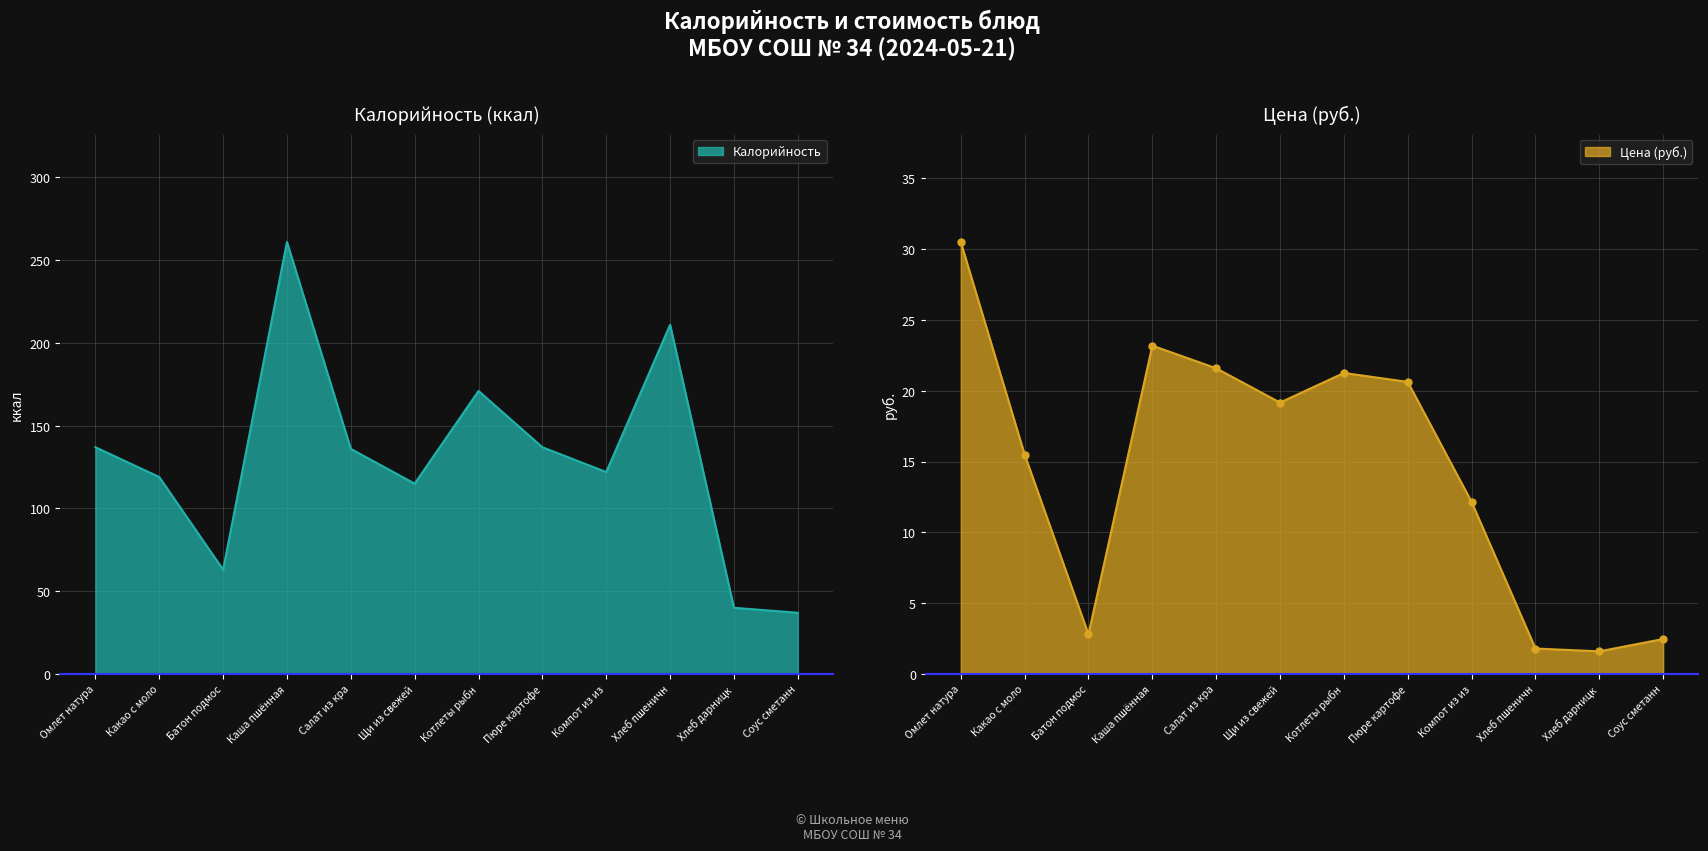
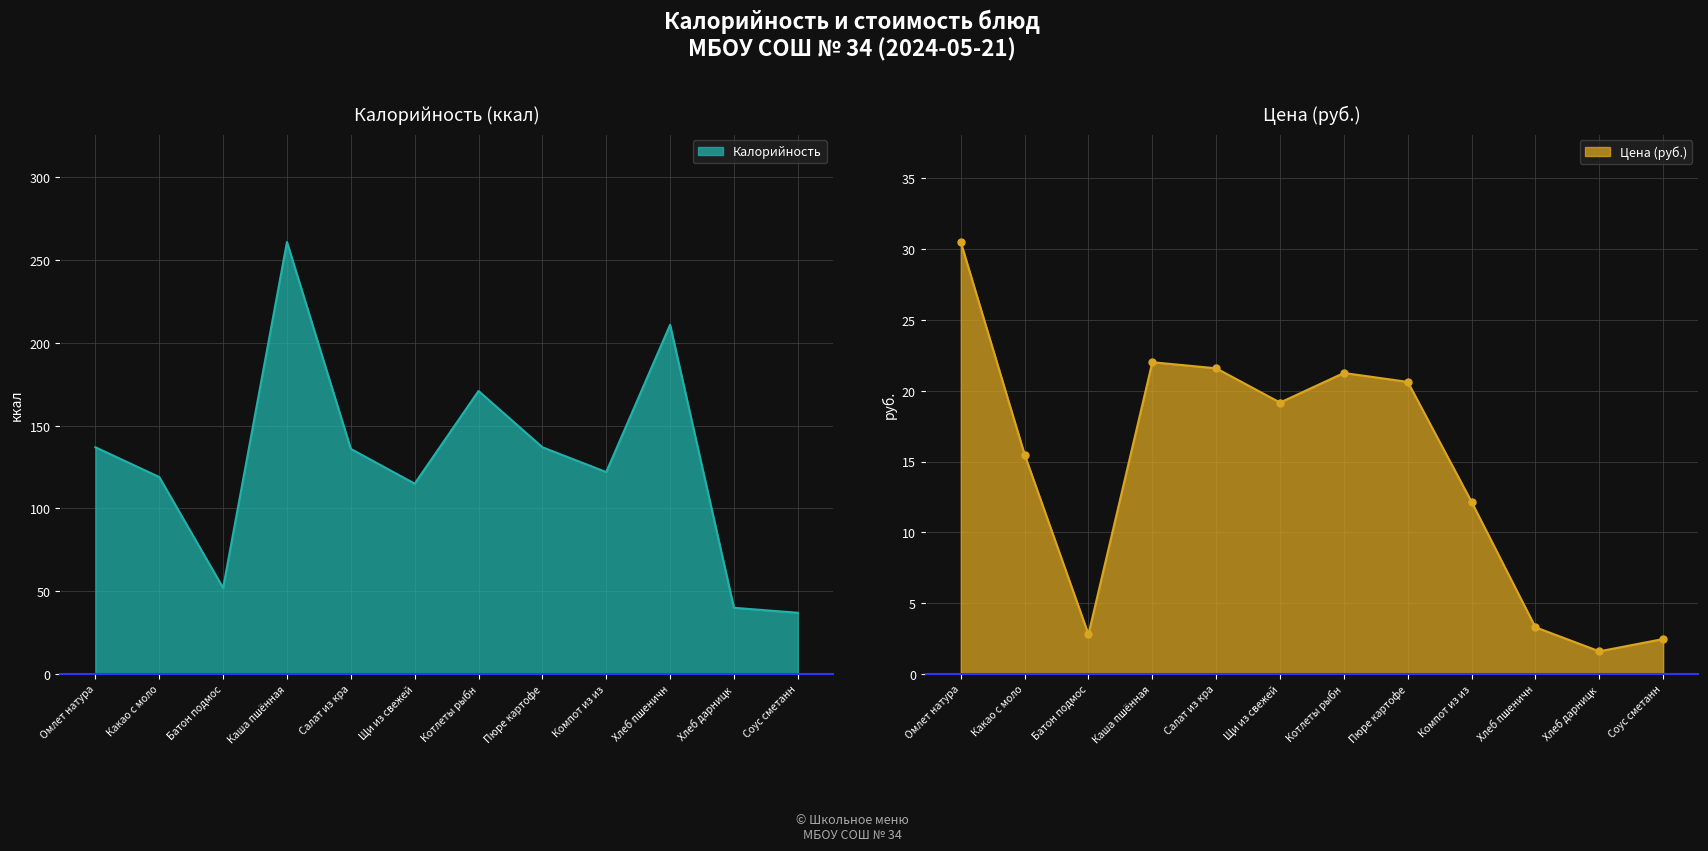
Калорийность (ккал), Батон подмос: 63 -> 52
Цена (руб.), Каша пшённая: 23.2 -> 22.0
Цена (руб.), Хлеб пшеничн: 1.8 -> 3.3
